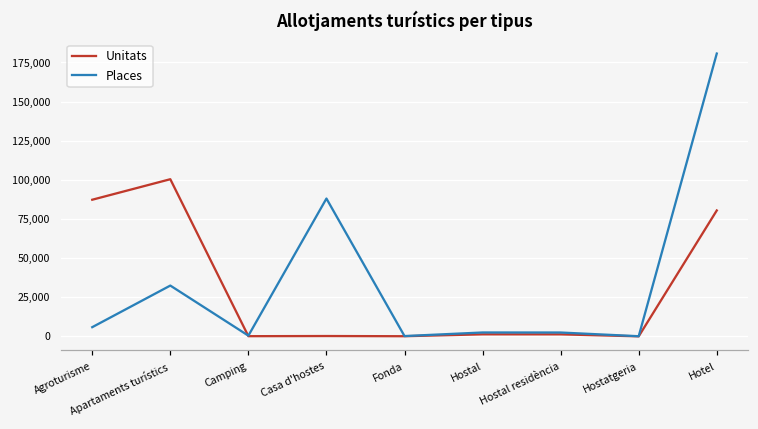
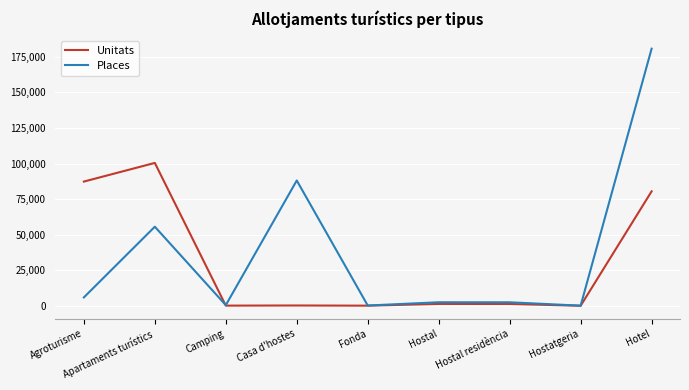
Places, Apartaments turístics: 32,000 -> 56,000
